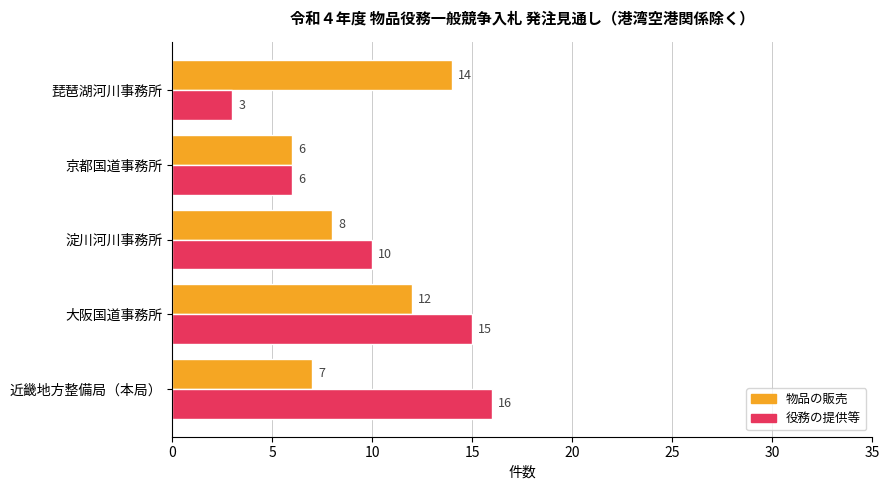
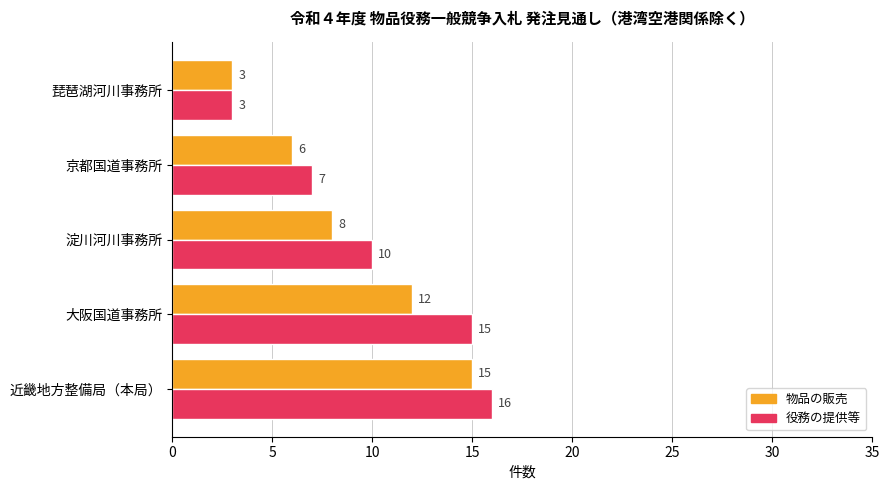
物品の販売, 琵琶湖河川事務所: 14 -> 3
役務の提供等, 京都国道事務所: 6 -> 7
物品の販売, 近畿地方整備局（本局）: 7 -> 15
